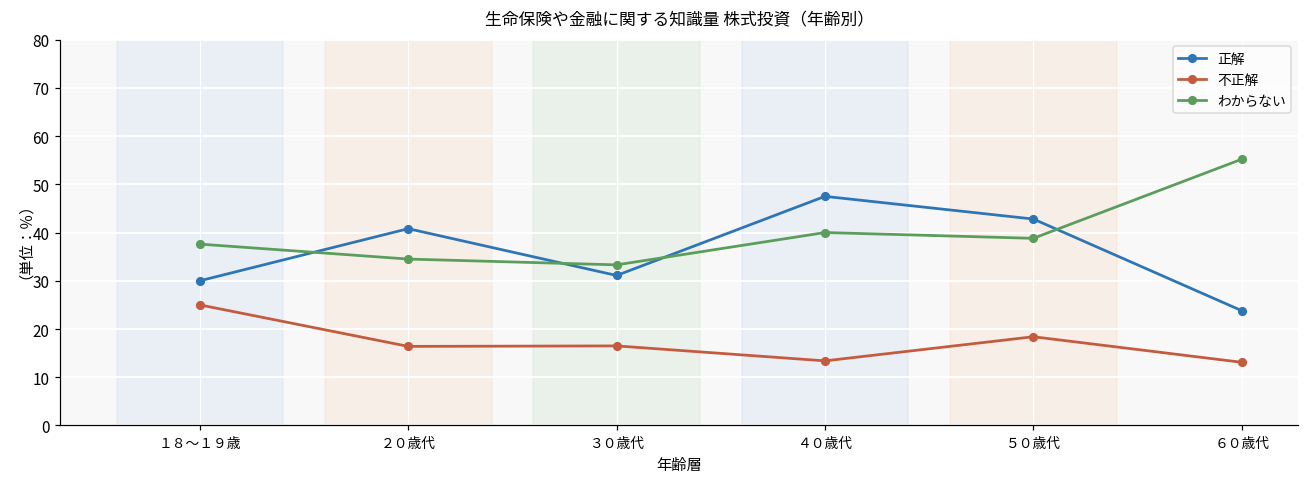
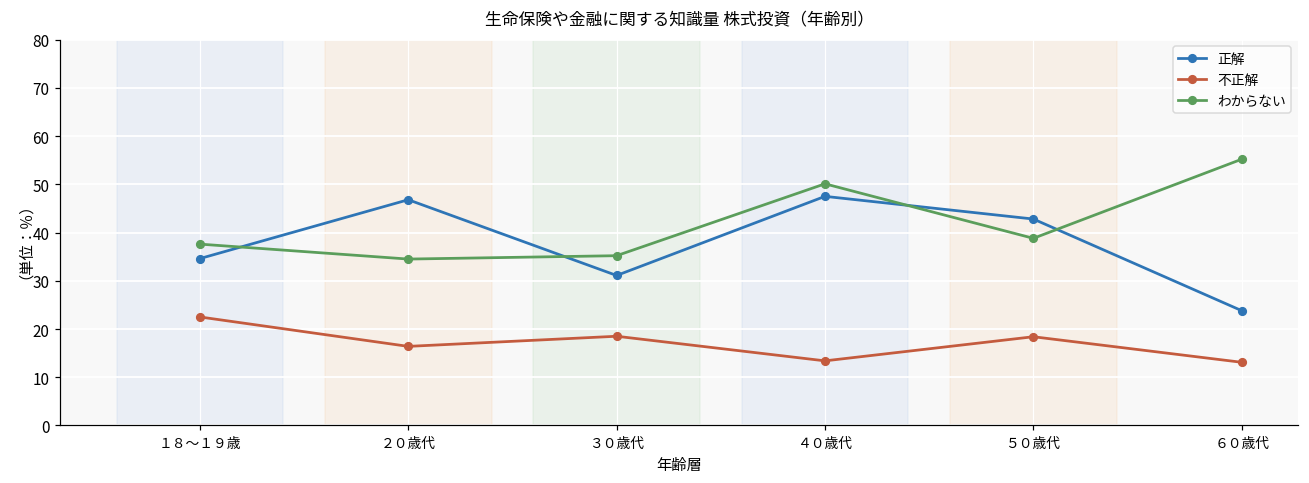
正解, １８～１９歳: 30 -> 35
不正解, １８～１９歳: 25 -> 23
正解, ２０歳代: 41 -> 47
不正解, ３０歳代: 17 -> 19
わからない, ３０歳代: 33 -> 35
わからない, ４０歳代: 40 -> 50
